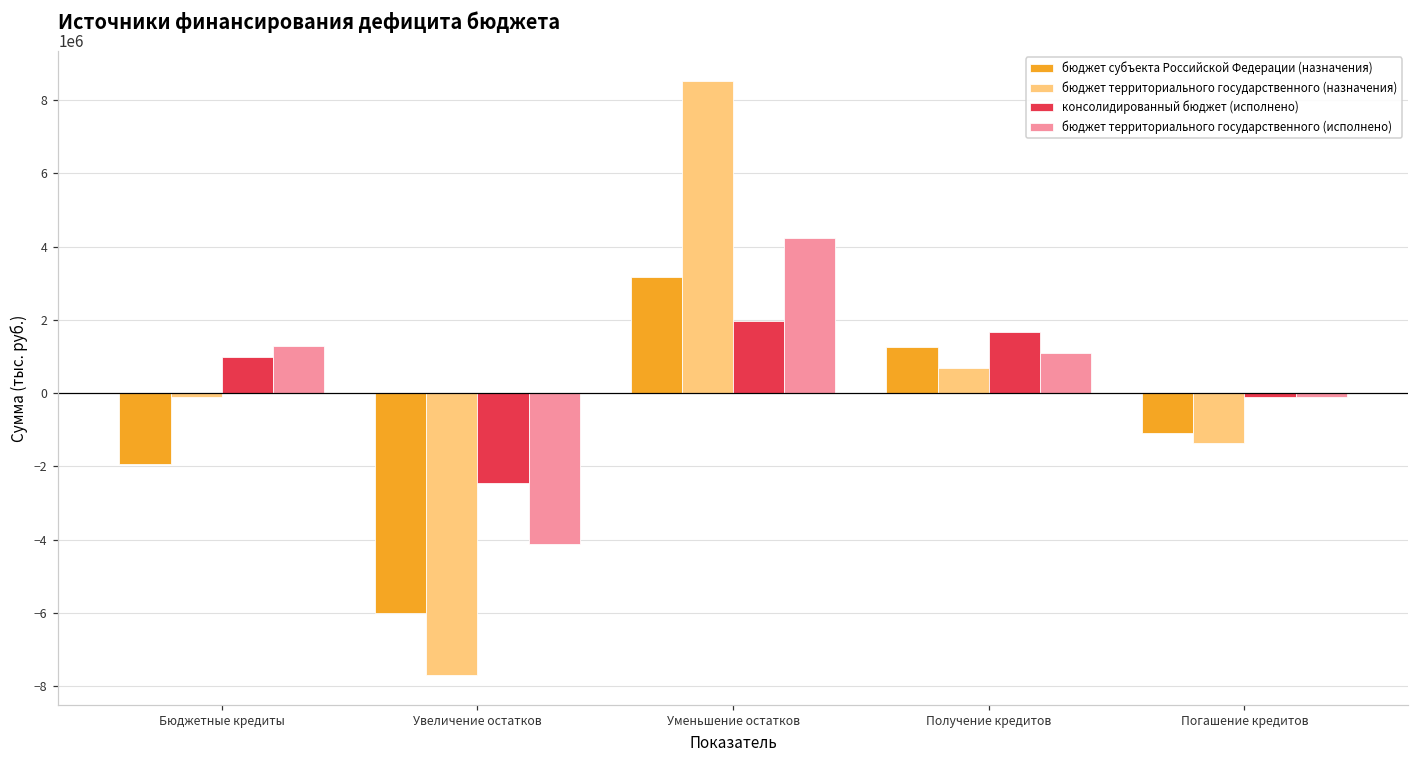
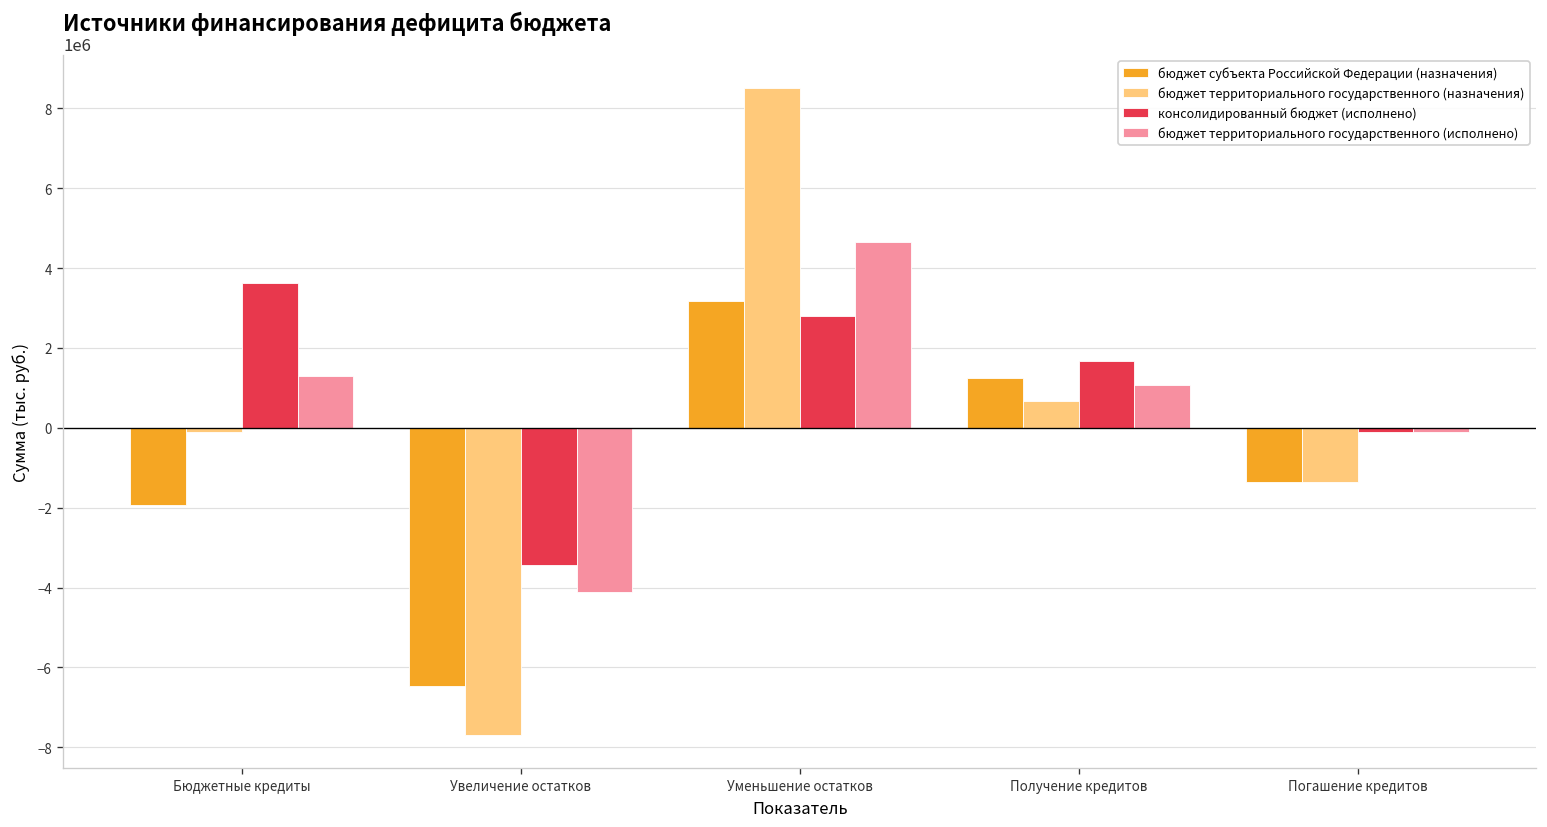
консолидированный бюджет (исполнено), Бюджетные кредиты: 1000000 -> 3600000
бюджет субъекта Российской Федерации (назначения), Увеличение остатков: -6000000 -> -6500000
консолидированный бюджет (исполнено), Увеличение остатков: -2500000 -> -3400000
консолидированный бюджет (исполнено), Уменьшение остатков: 2000000 -> 2800000
бюджет территориального государственного (исполнено), Уменьшение остатков: 4200000 -> 4700000
бюджет субъекта Российской Федерации (назначения), Погашение кредитов: -1100000 -> -1400000
